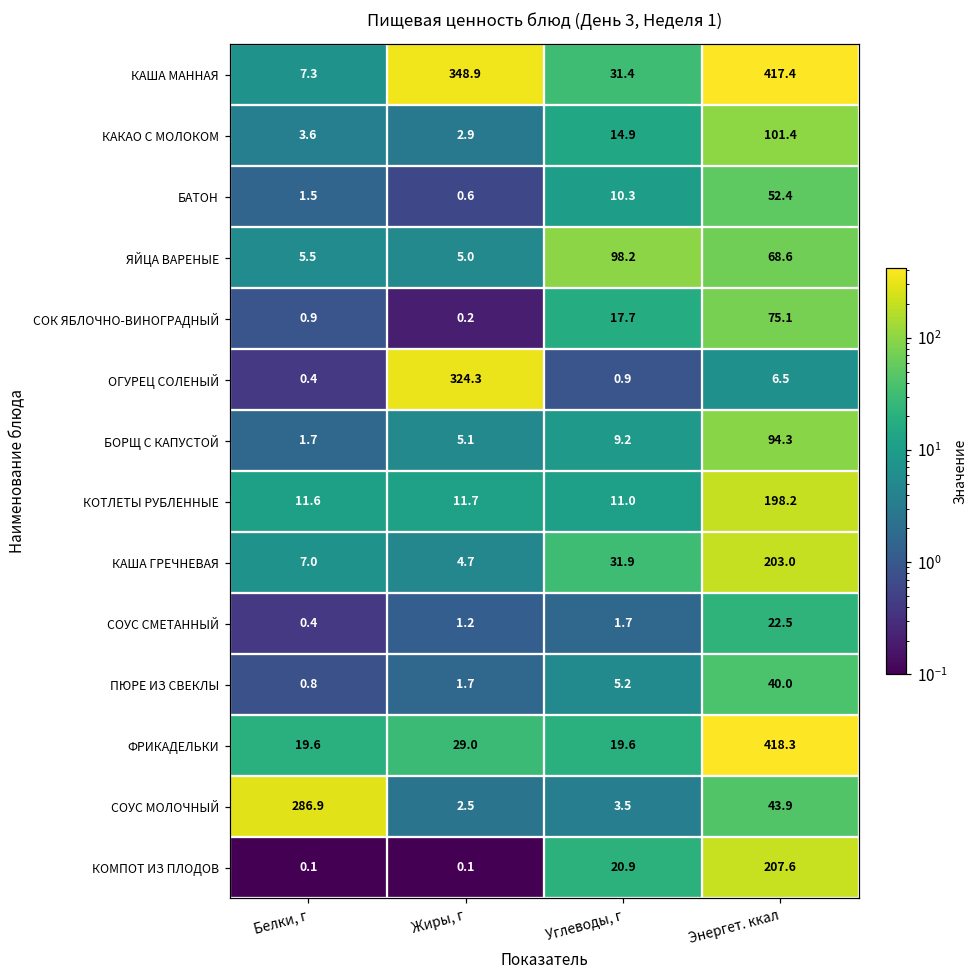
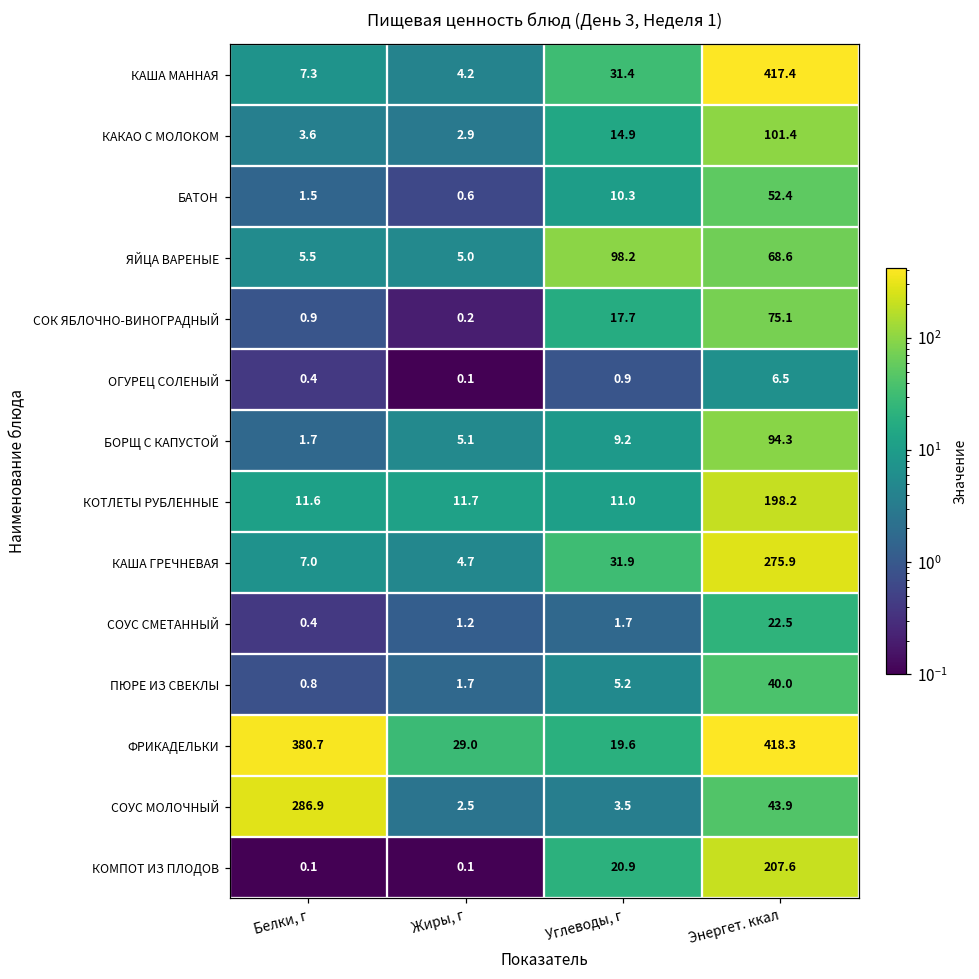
КАША МАННАЯ, Жиры, г: 348.9 -> 4.2
ОГУРЕЦ СОЛЕНЫЙ, Жиры, г: 324.3 -> 0.1
КАША ГРЕЧНЕВАЯ, Энергет. ккал: 203.0 -> 275.9
ФРИКАДЕЛЬКИ, Белки, г: 19.6 -> 380.7
